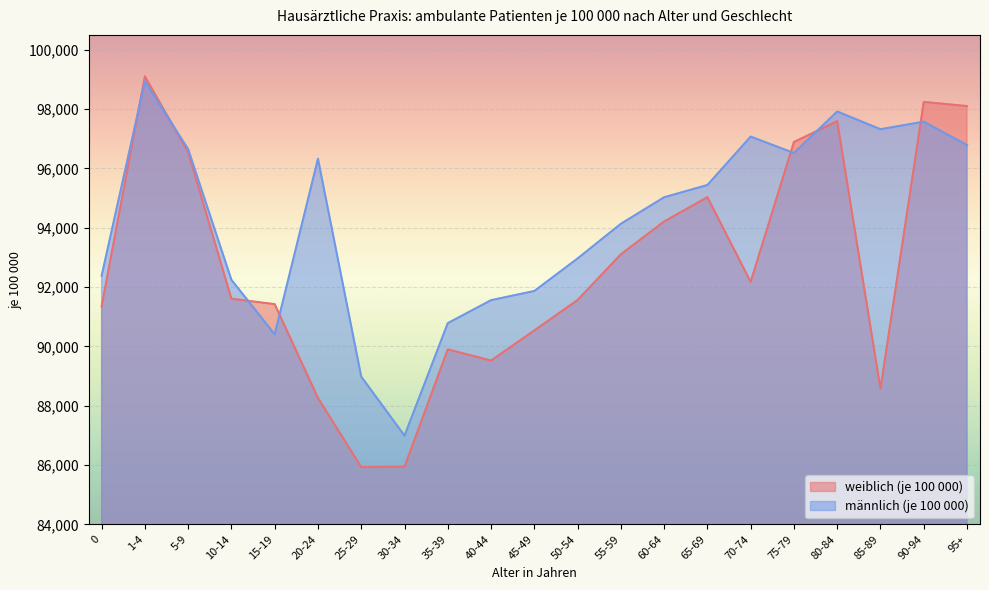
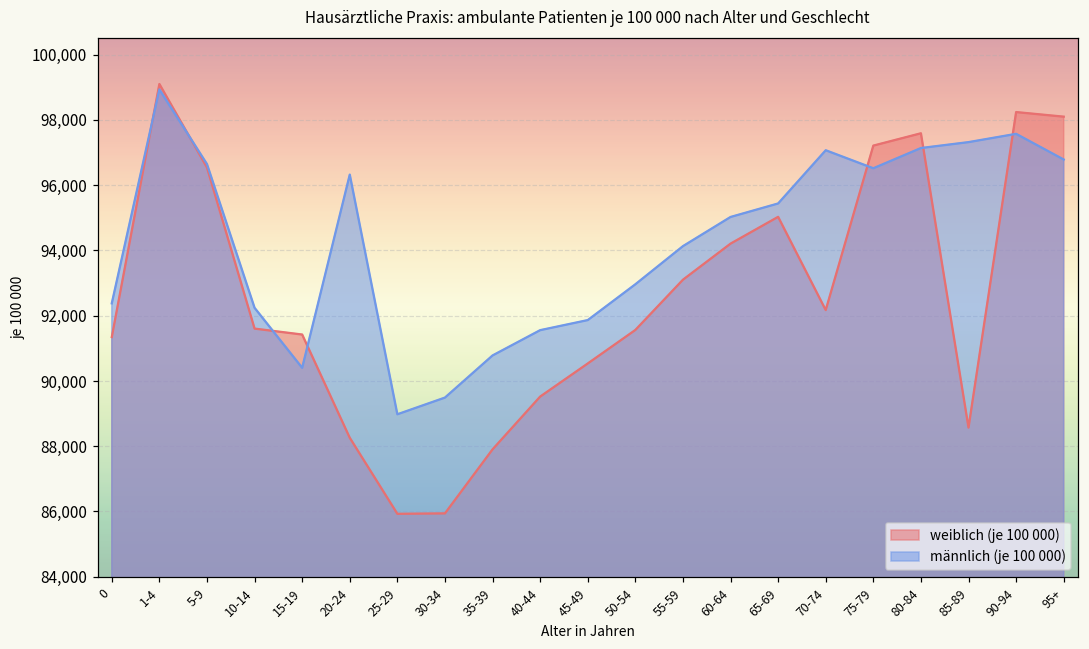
männlich (je 100 000), 30-34: 87,000 -> 89,500
weiblich (je 100 000), 35-39: 89,900 -> 87,900
weiblich (je 100 000), 75-79: 96,900 -> 97,200
männlich (je 100 000), 80-84: 97,900 -> 97,100
